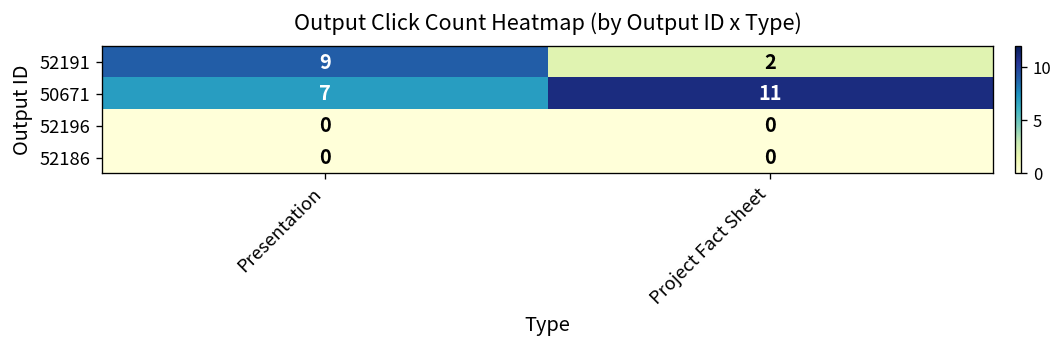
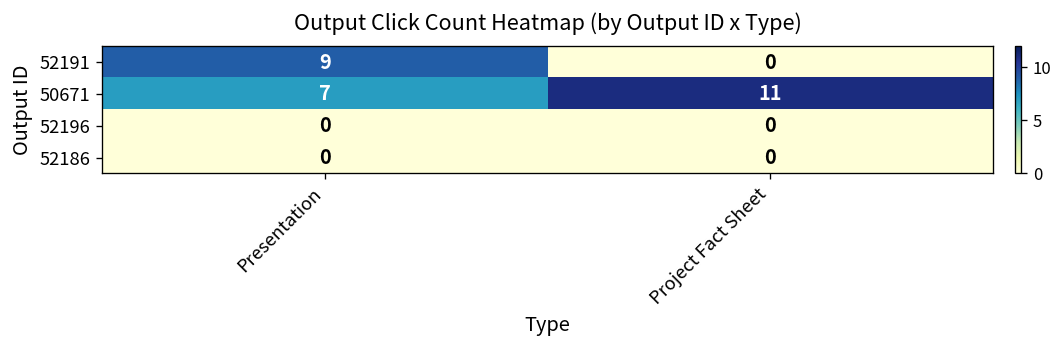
52191, Project Fact Sheet: 2 -> 0
